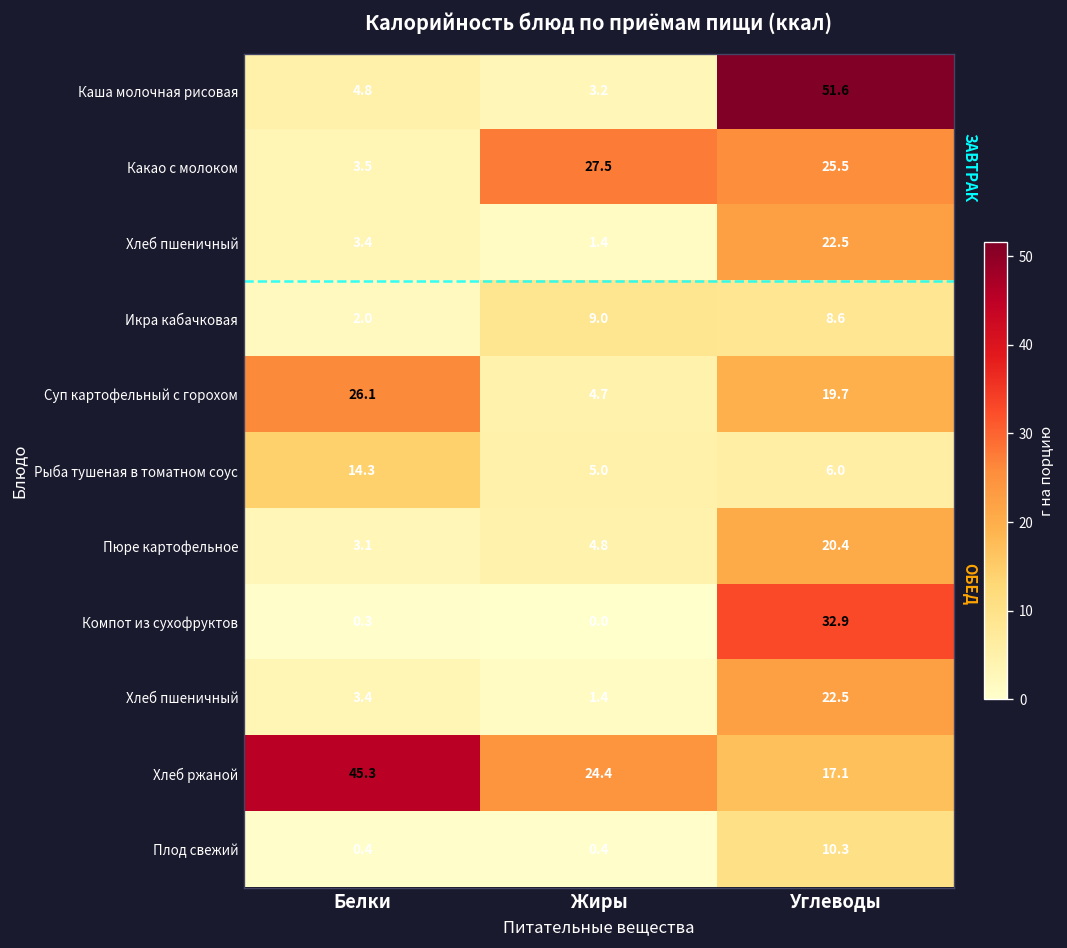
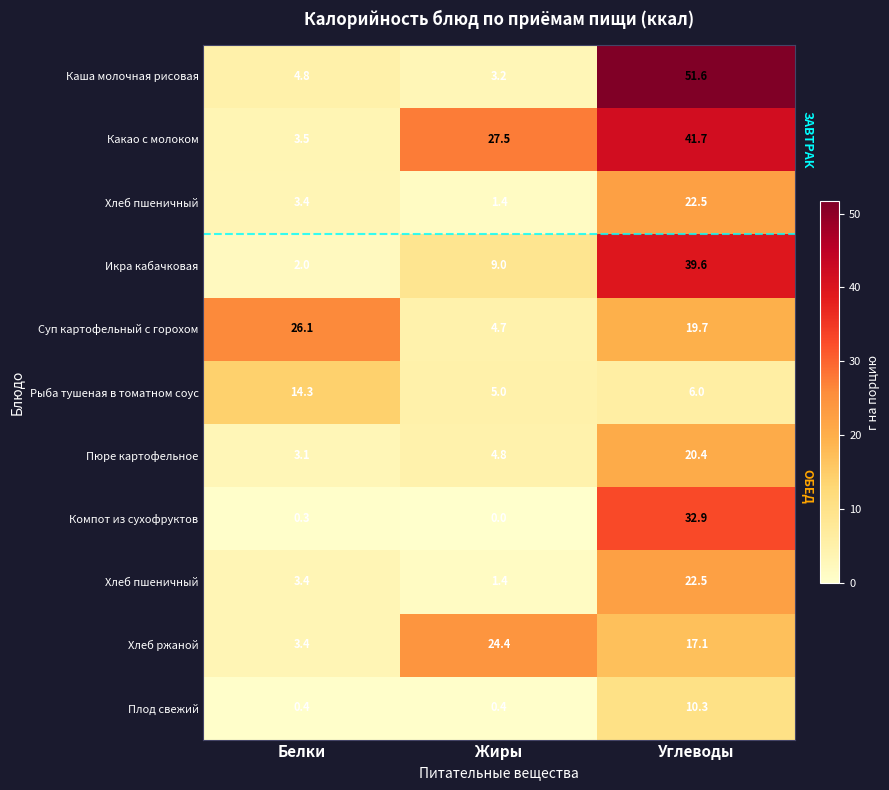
Какао с молоком, Углеводы: 25.5 -> 41.7
Икра кабачковая, Углеводы: 8.6 -> 39.6
Хлеб ржаной, Белки: 45.3 -> 3.4
